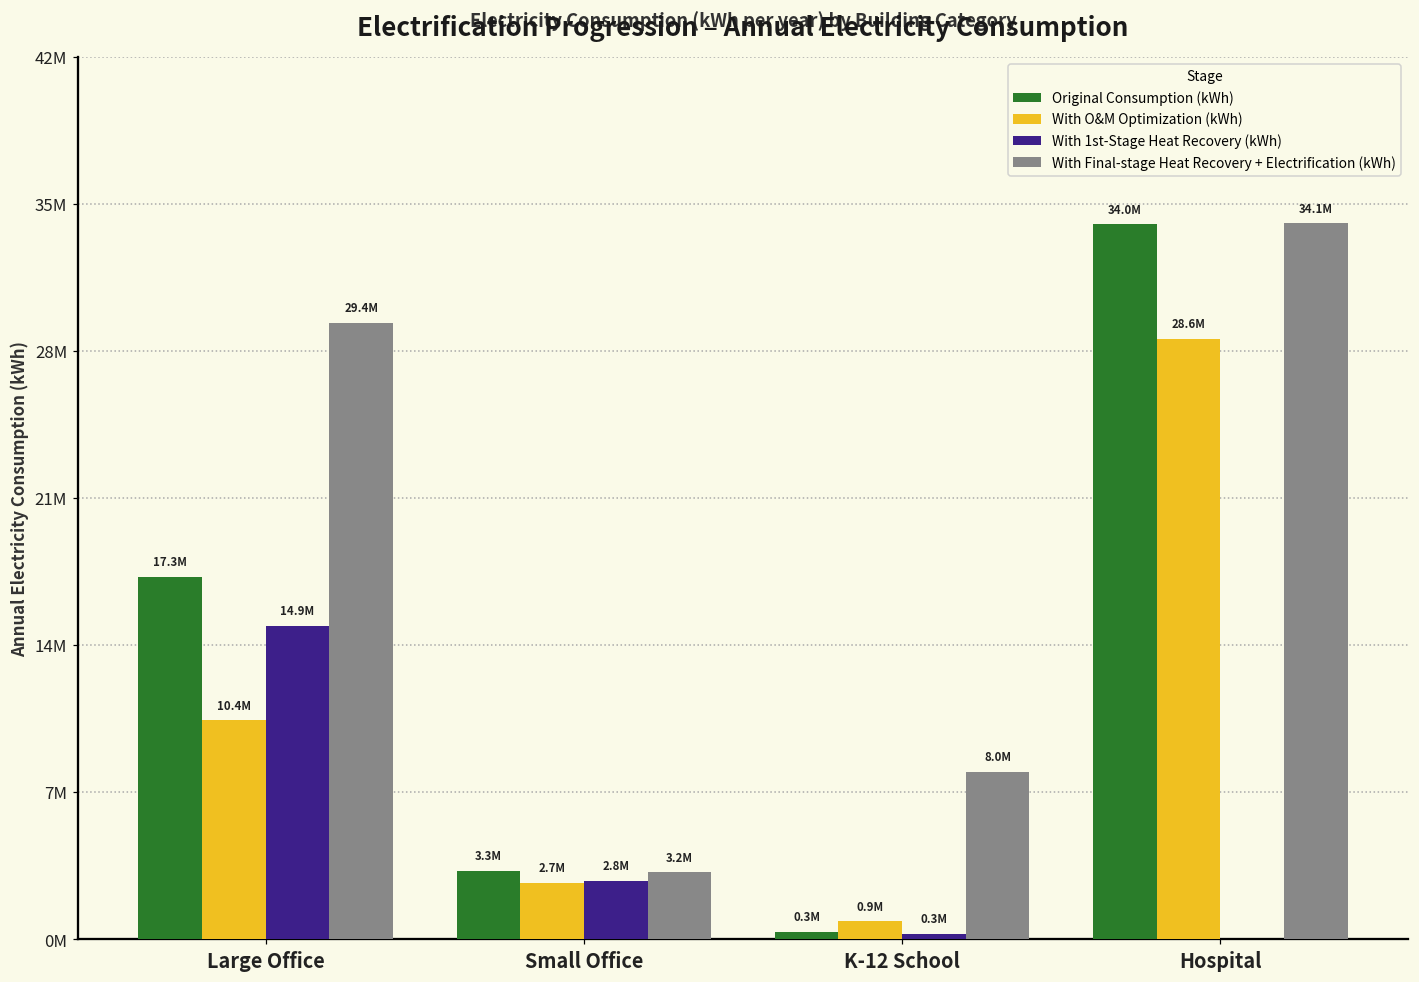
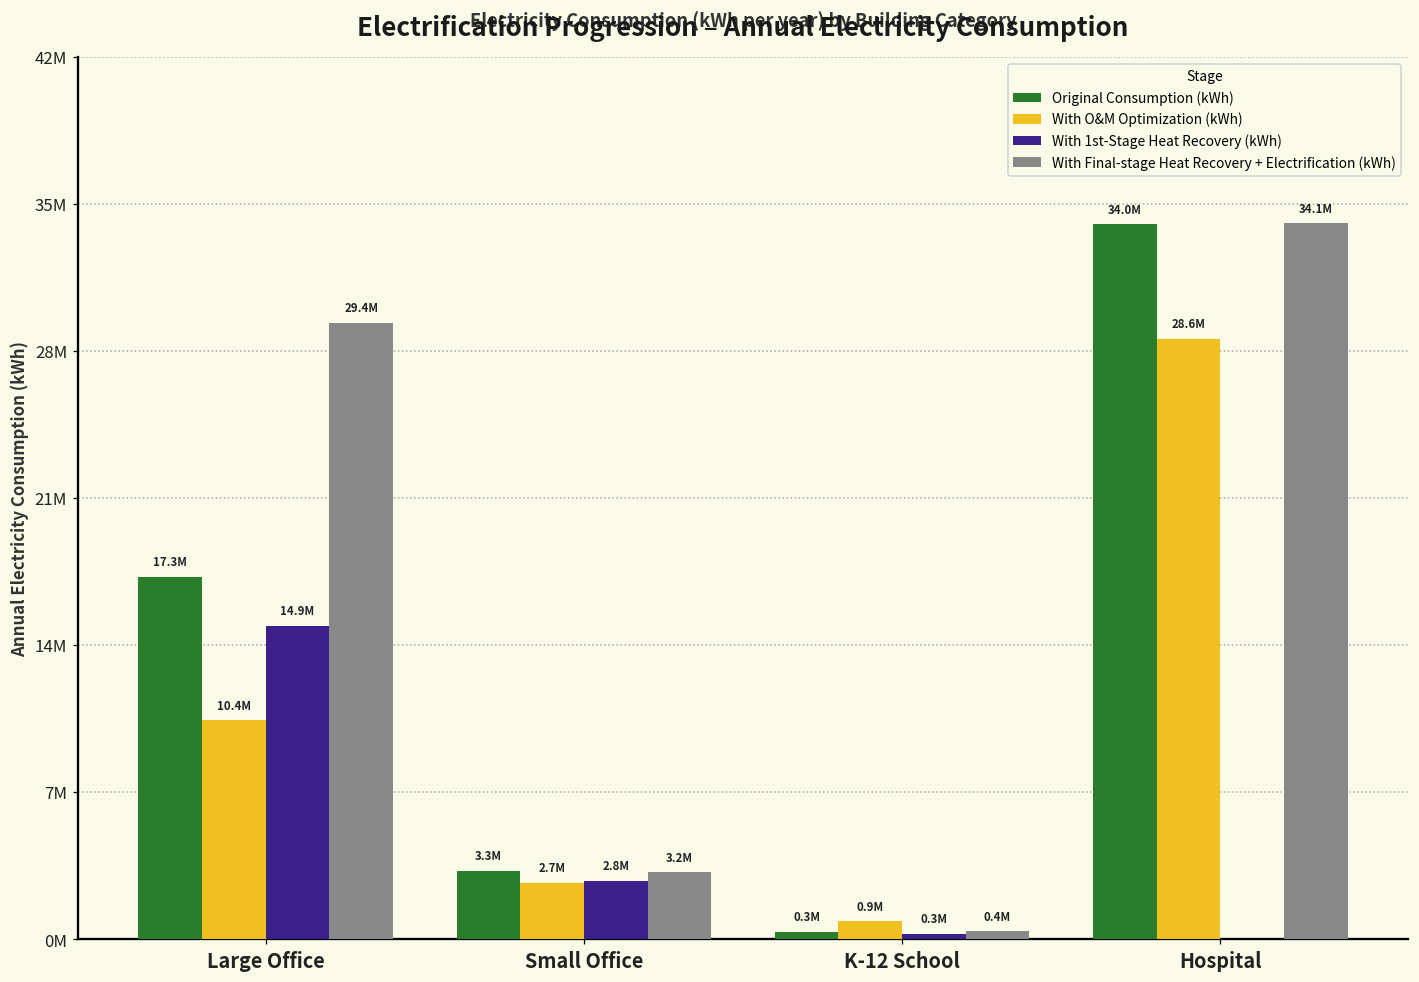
With Final-stage Heat Recovery + Electrification (kWh), K-12 School: 8.0M -> 0.4M
